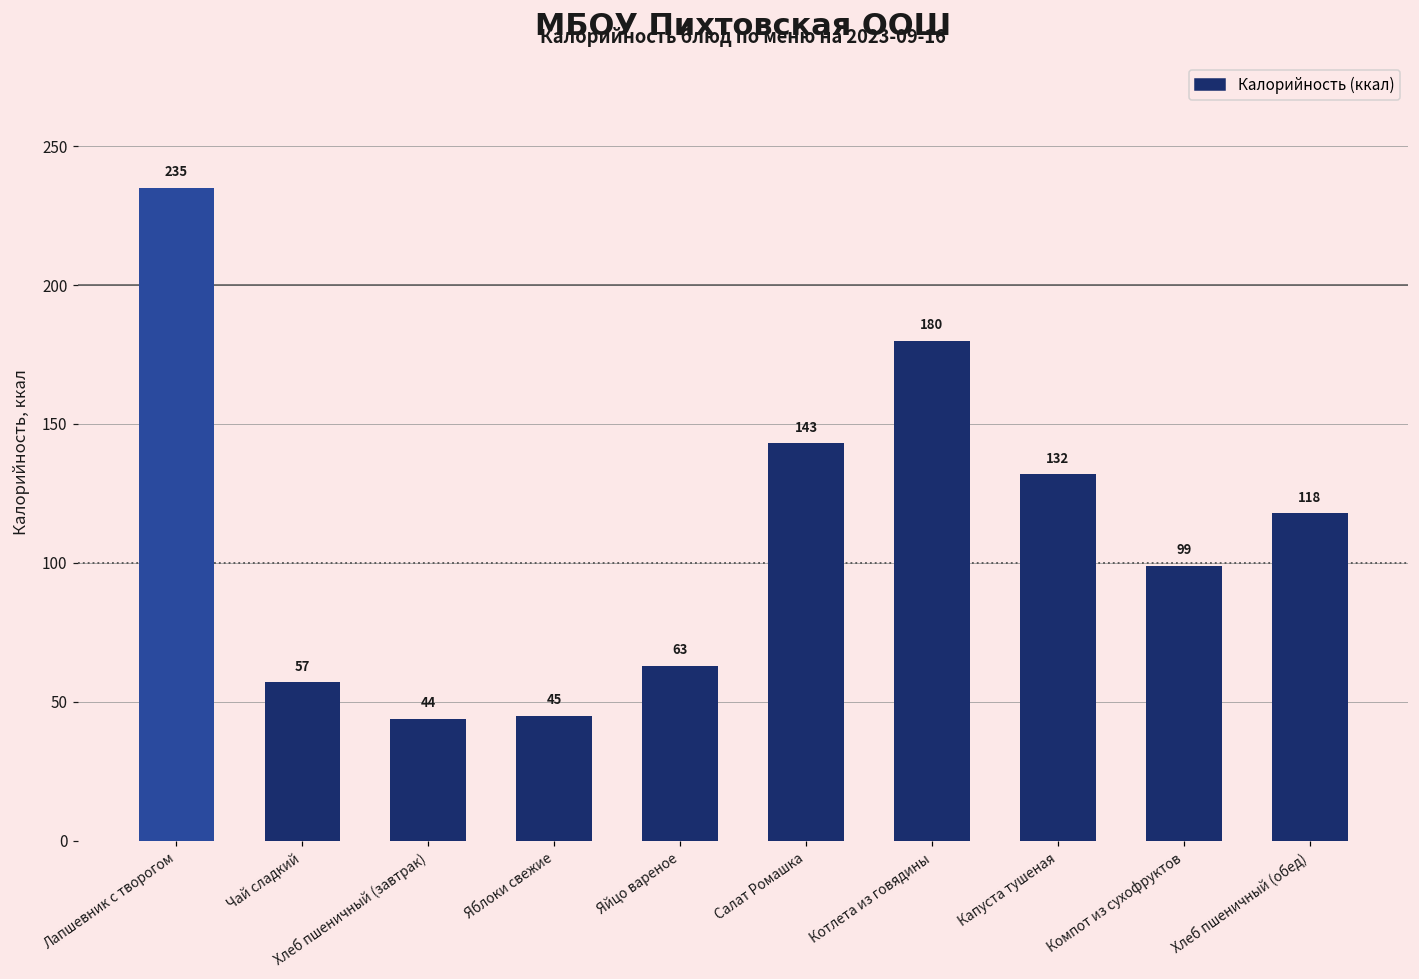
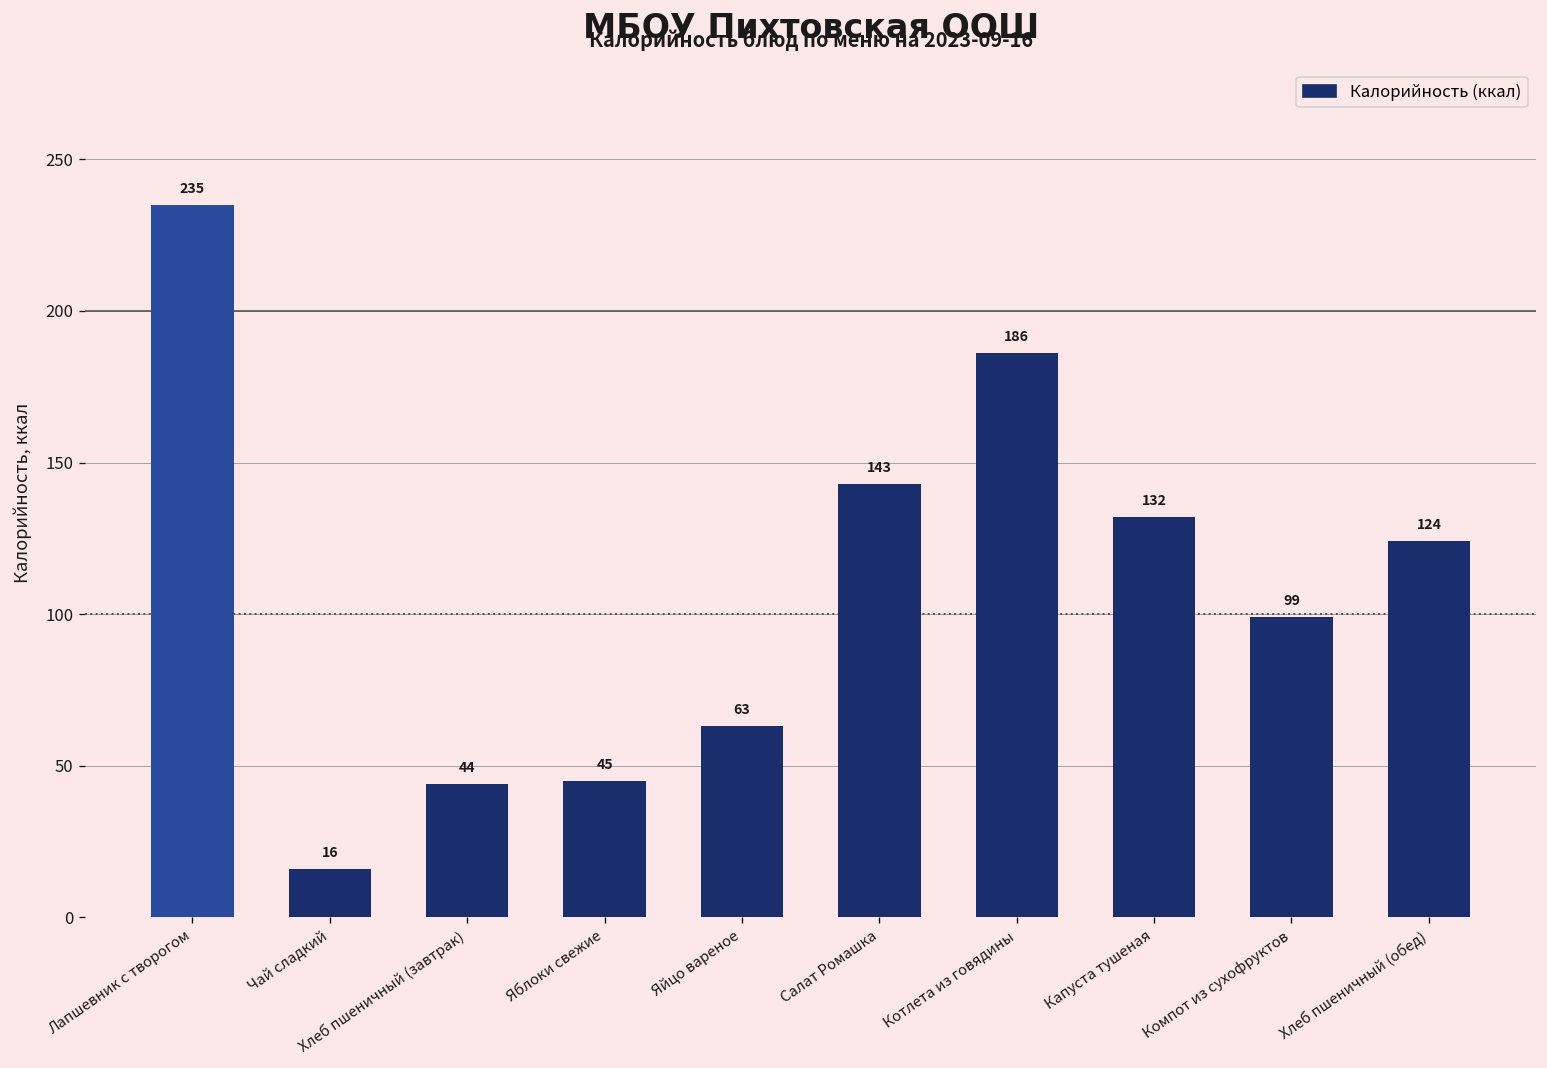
Чай сладкий: 57 -> 16
Котлета из говядины: 180 -> 186
Хлеб пшеничный (обед): 118 -> 124
